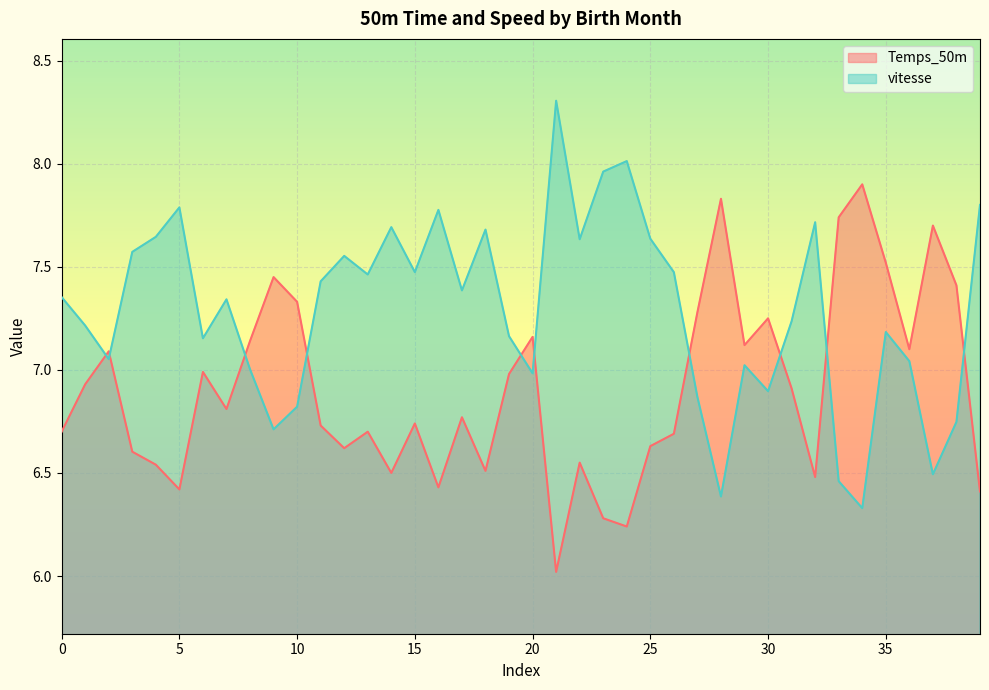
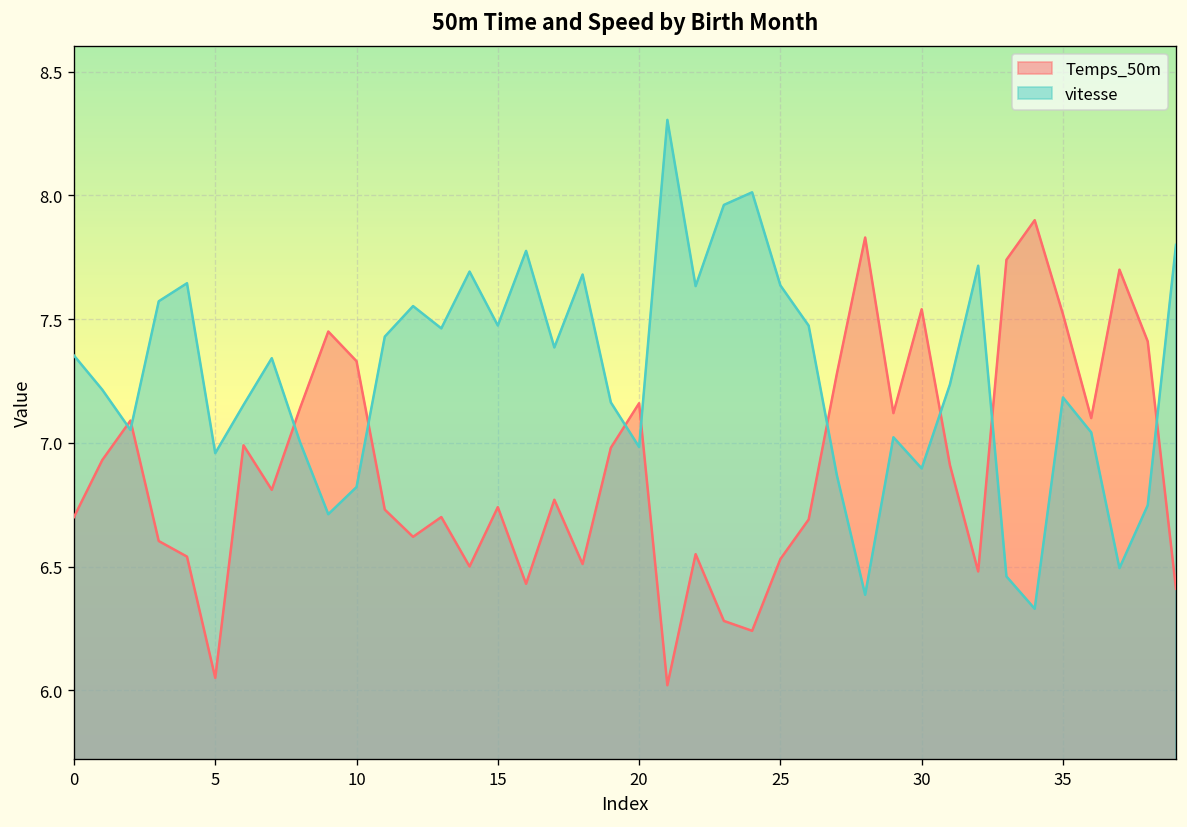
Temps_50m, 5: 6.42 -> 6.05
vitesse, 5: 7.79 -> 6.96
Temps_50m, 25: 6.63 -> 6.53
Temps_50m, 30: 7.25 -> 7.54
